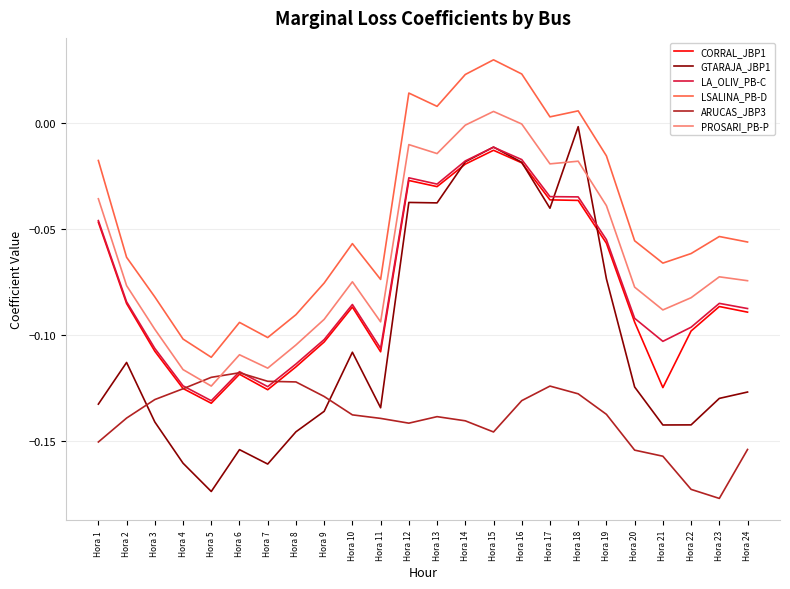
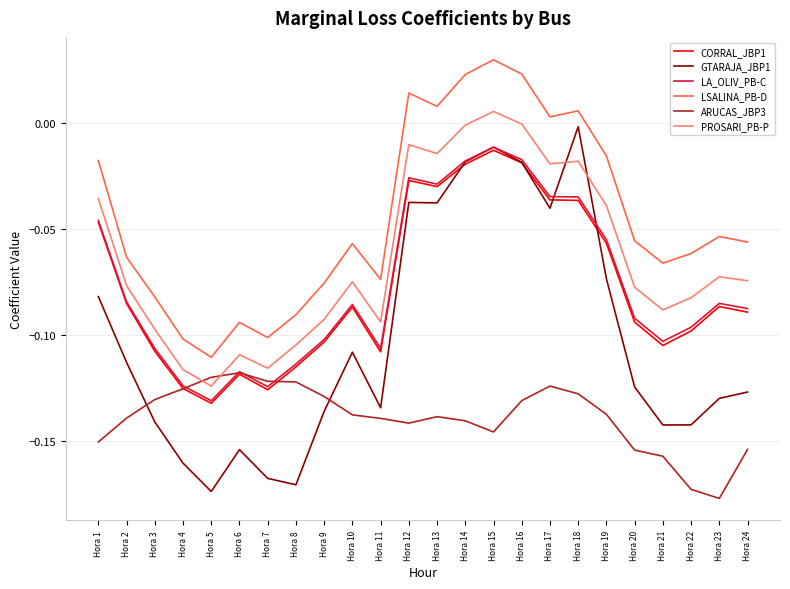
GTARAJA_JBP1, Hora 1: -0.132 -> -0.082
GTARAJA_JBP1, Hora 7: -0.161 -> -0.167
GTARAJA_JBP1, Hora 8: -0.145 -> -0.170
CORRAL_JBP1, Hora 21: -0.125 -> -0.105
